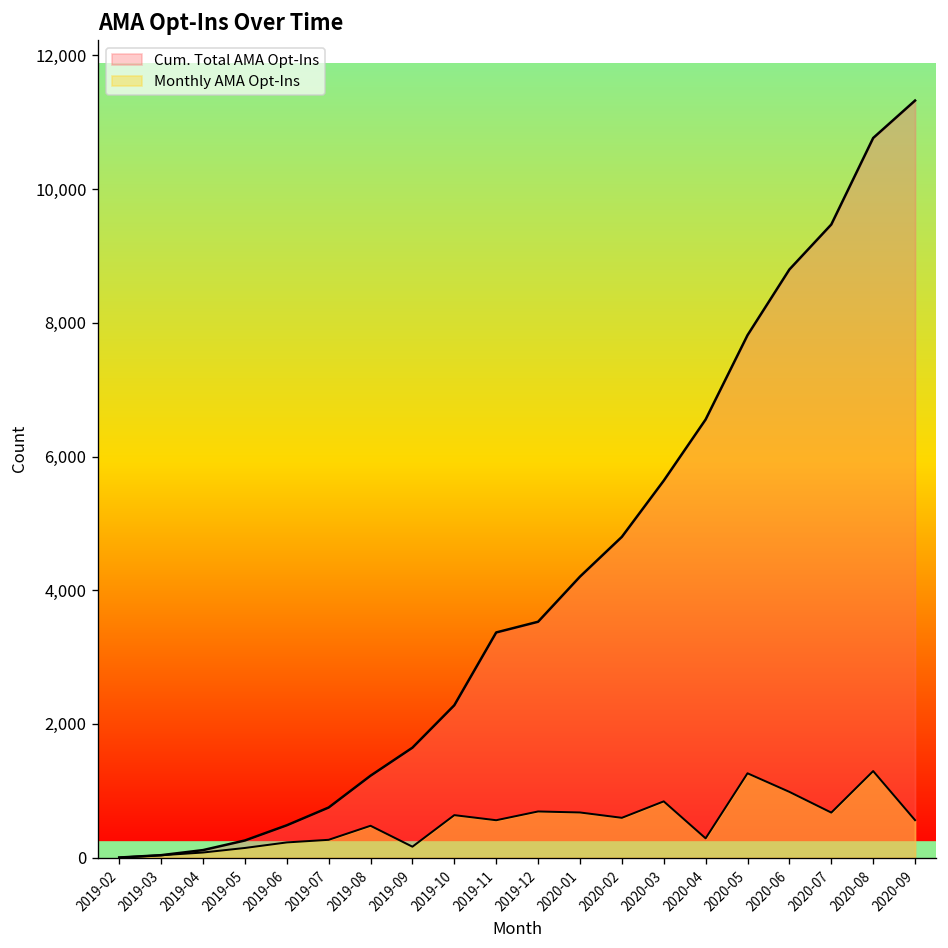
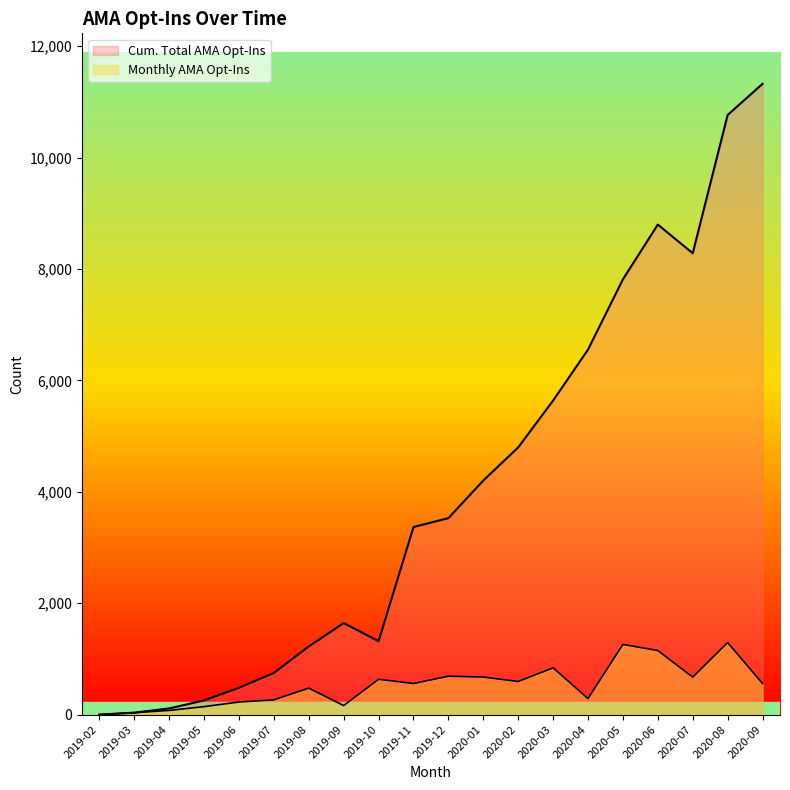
Cum. Total AMA Opt-Ins, 2019-10: 2,300 -> 1,300
Monthly AMA Opt-Ins, 2020-06: 1,000 -> 1,200
Cum. Total AMA Opt-Ins, 2020-07: 9,500 -> 8,300
